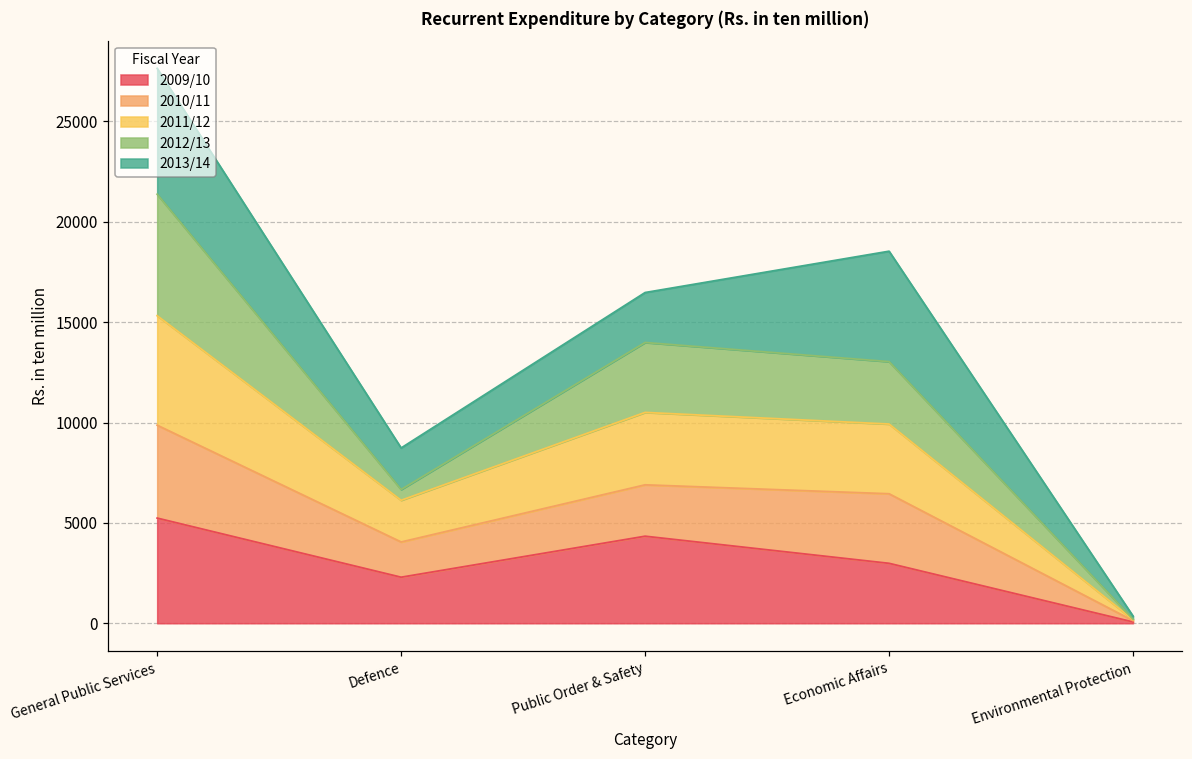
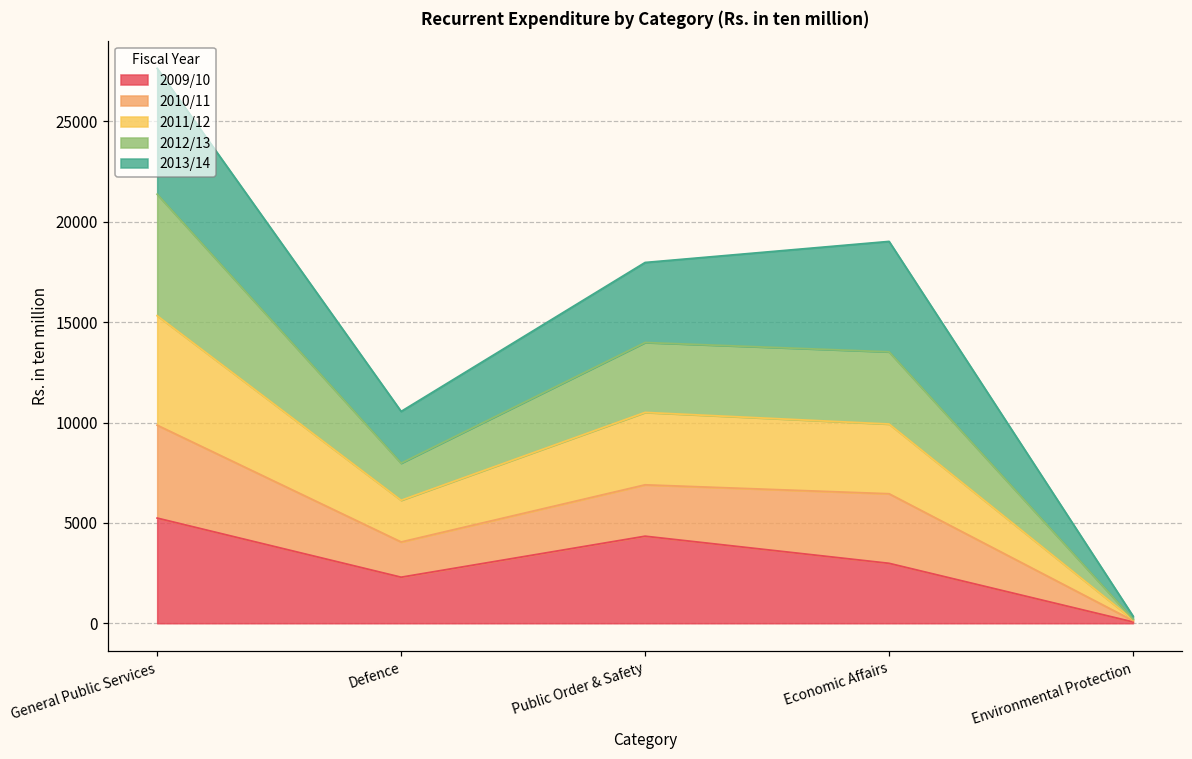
2012/13, Defence: 500 -> 1800
2013/14, Defence: 2100 -> 2600
2013/14, Public Order & Safety: 2500 -> 4000
2012/13, Economic Affairs: 3100 -> 3600
